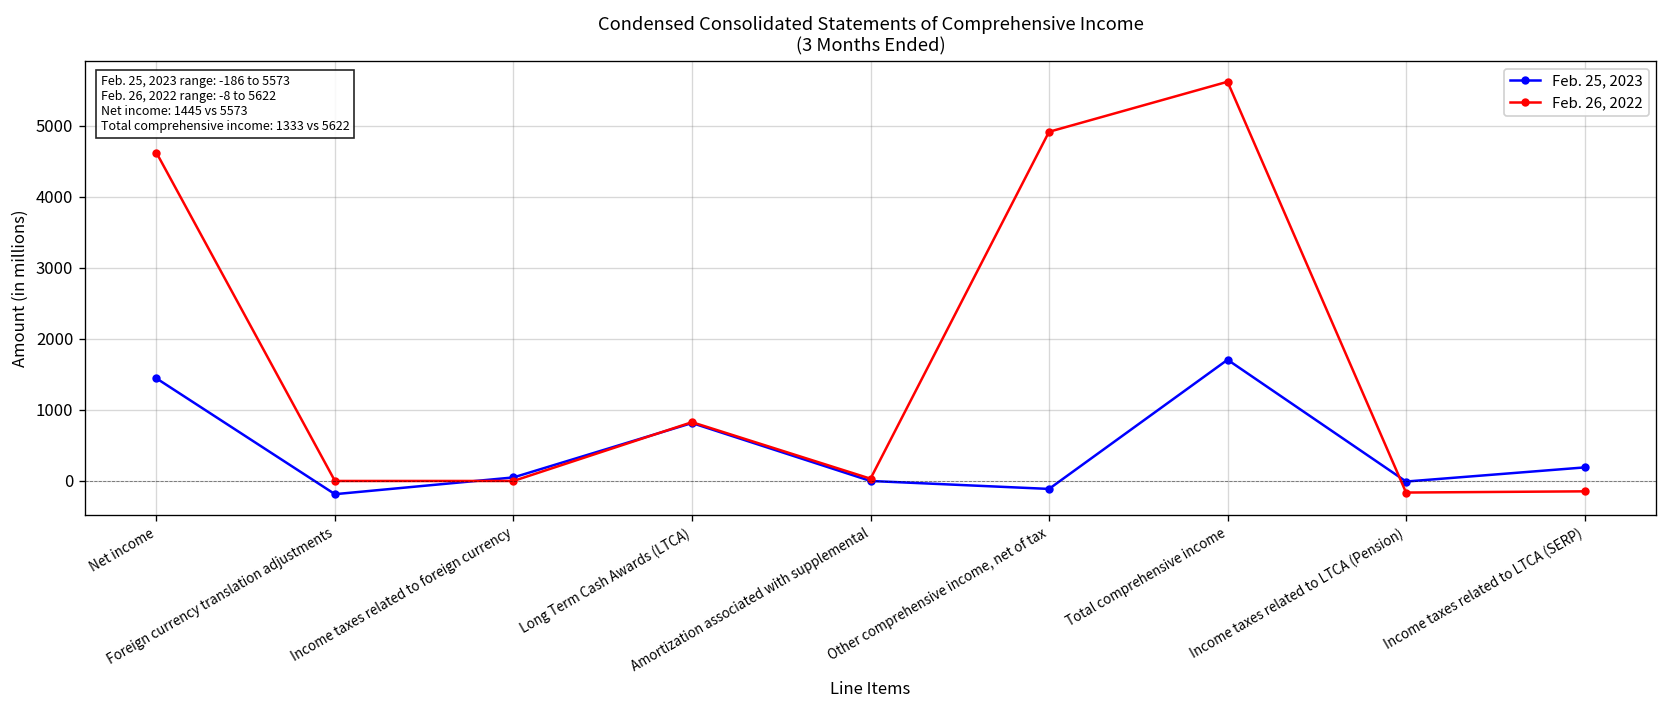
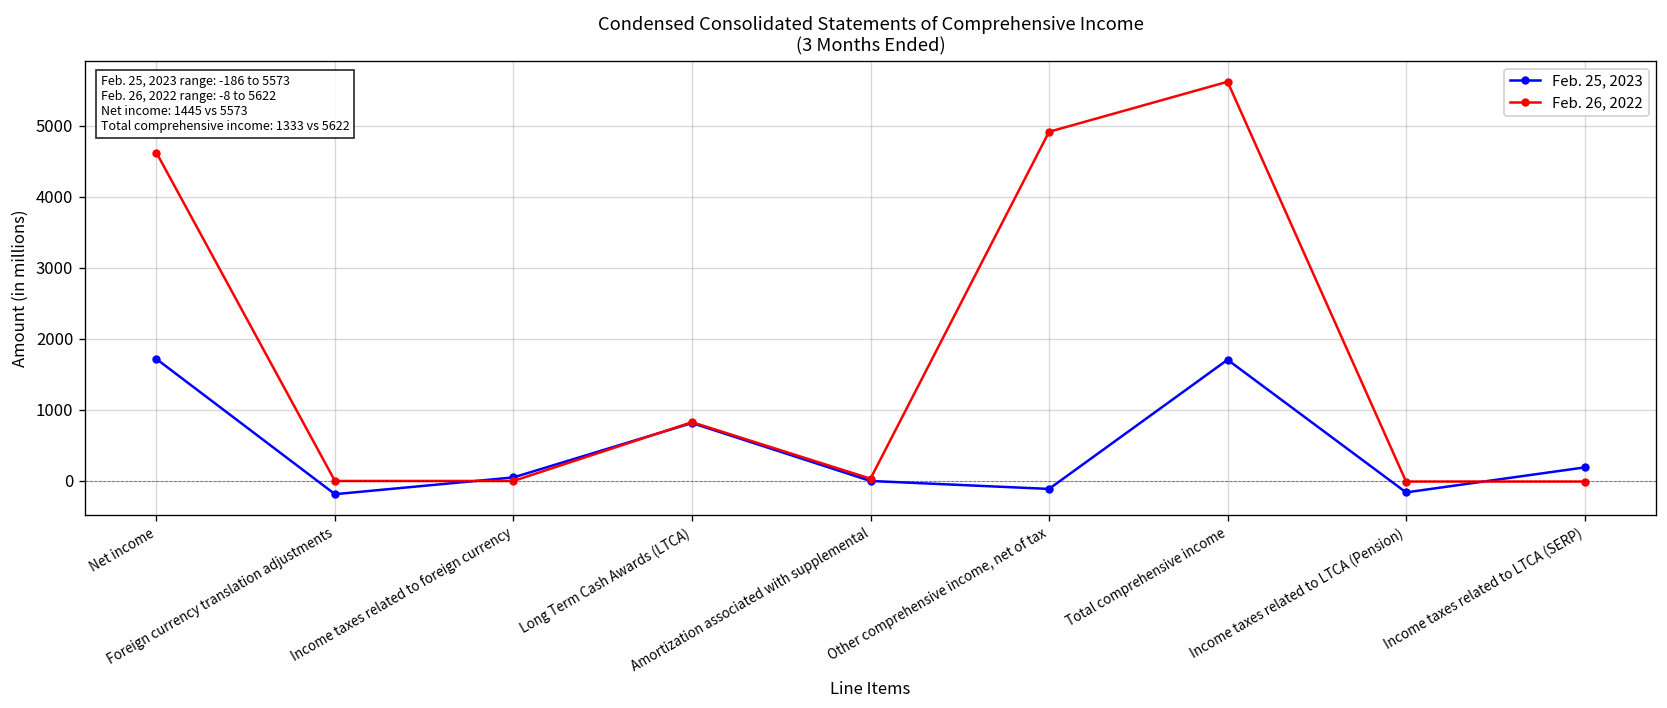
Feb. 25, 2023, Net income: 1400 -> 1700
Feb. 25, 2023, Income taxes related to LTCA (Pension): 0 -> -200
Feb. 26, 2022, Income taxes related to LTCA (Pension): -200 -> 0
Feb. 26, 2022, Income taxes related to LTCA (SERP): -100 -> 0
